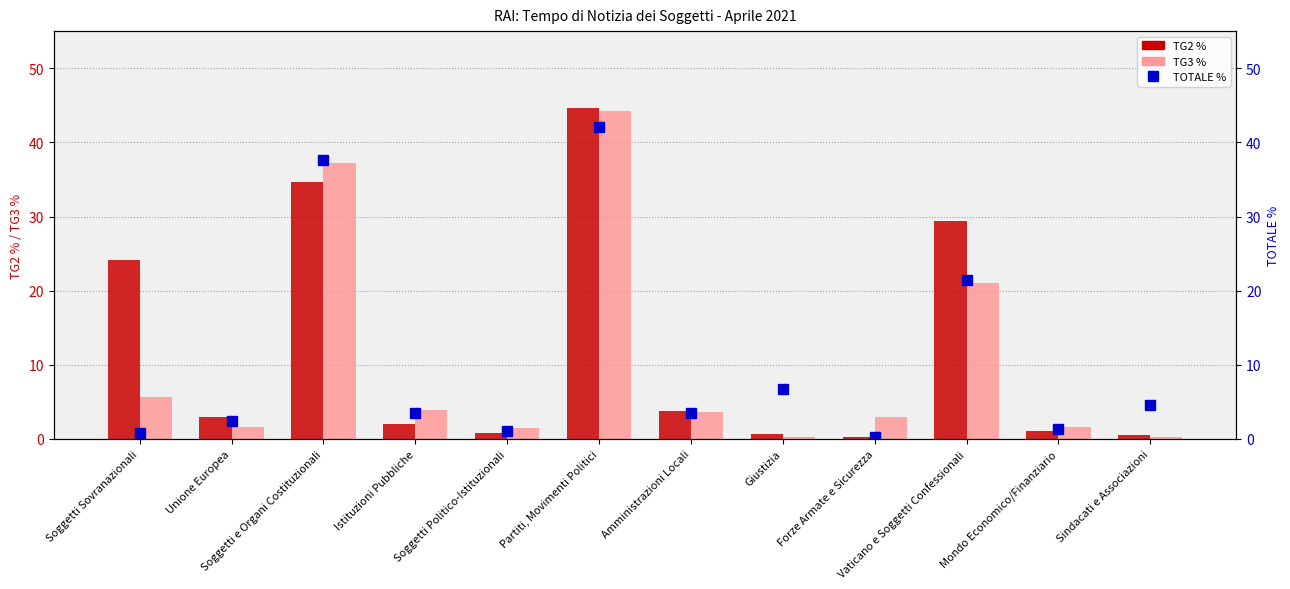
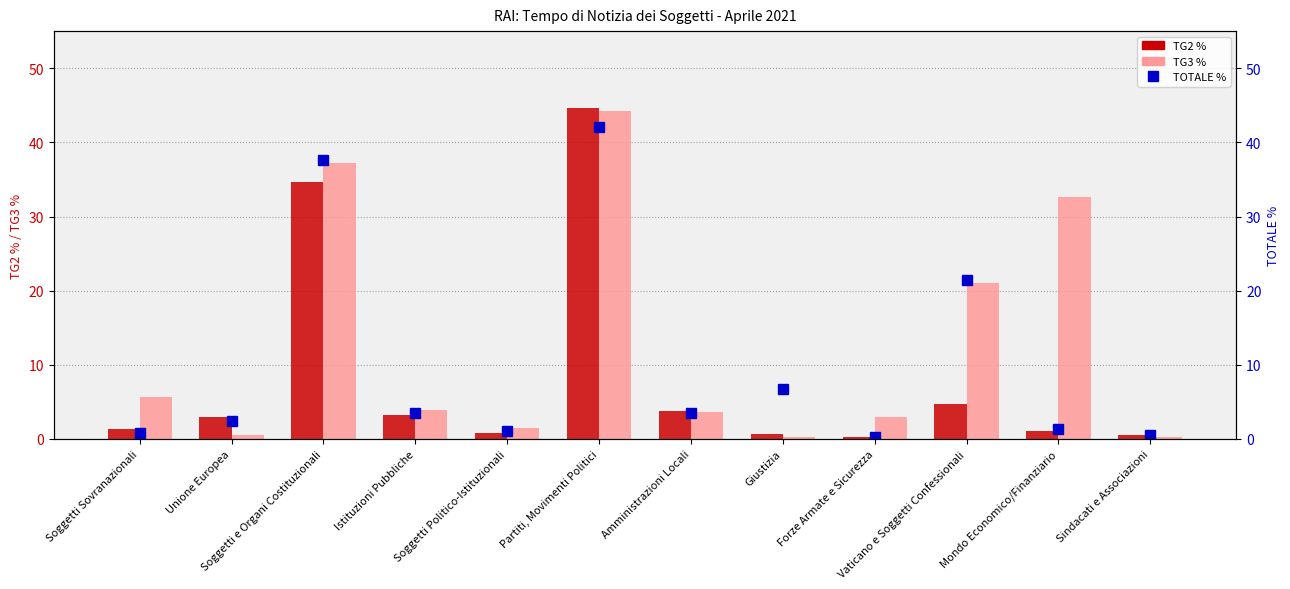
TG2 %, Soggetti Sovranazionali: 24 -> 1
TG3 %, Unione Europea: 2 -> 1
TG2 %, Istituzioni Pubbliche: 2 -> 3
TG2 %, Vaticano e Soggetti Confessionali: 29 -> 5
TG3 %, Mondo Economico/Finanziario: 2 -> 33
TOTALE %, Sindacati e Associazioni: 5 -> 1
